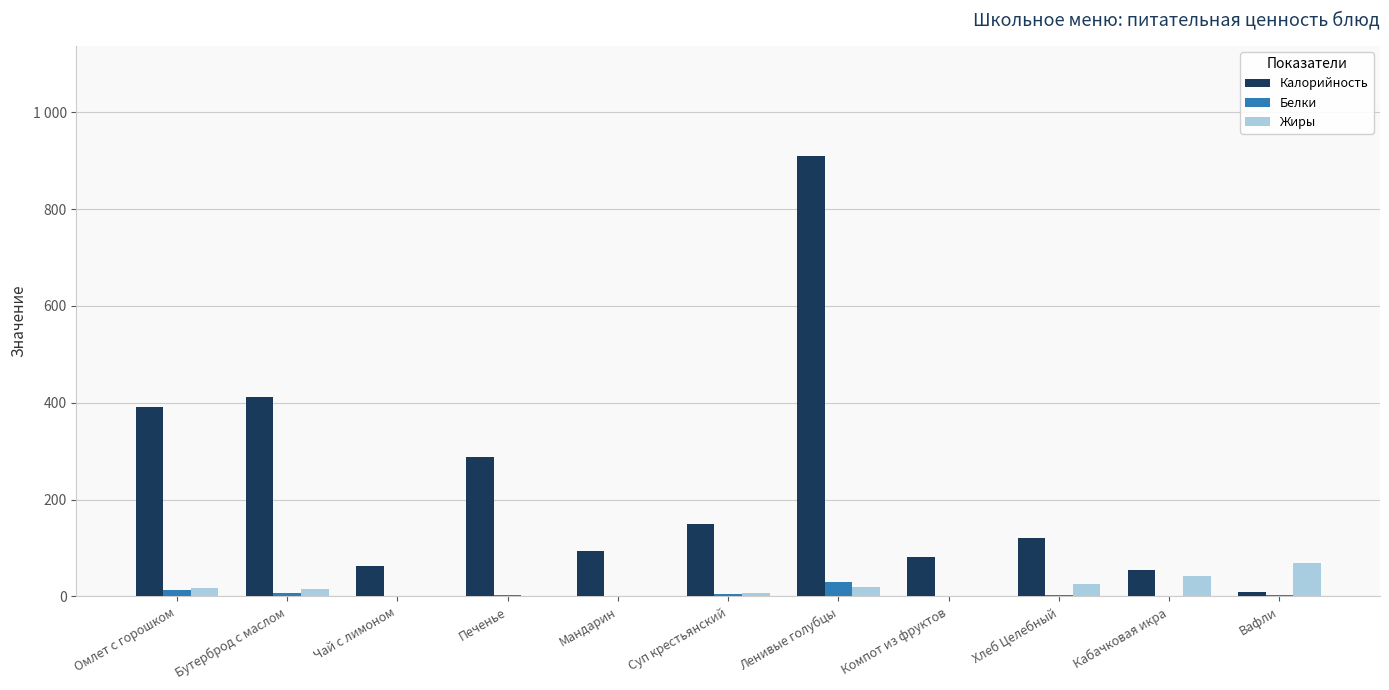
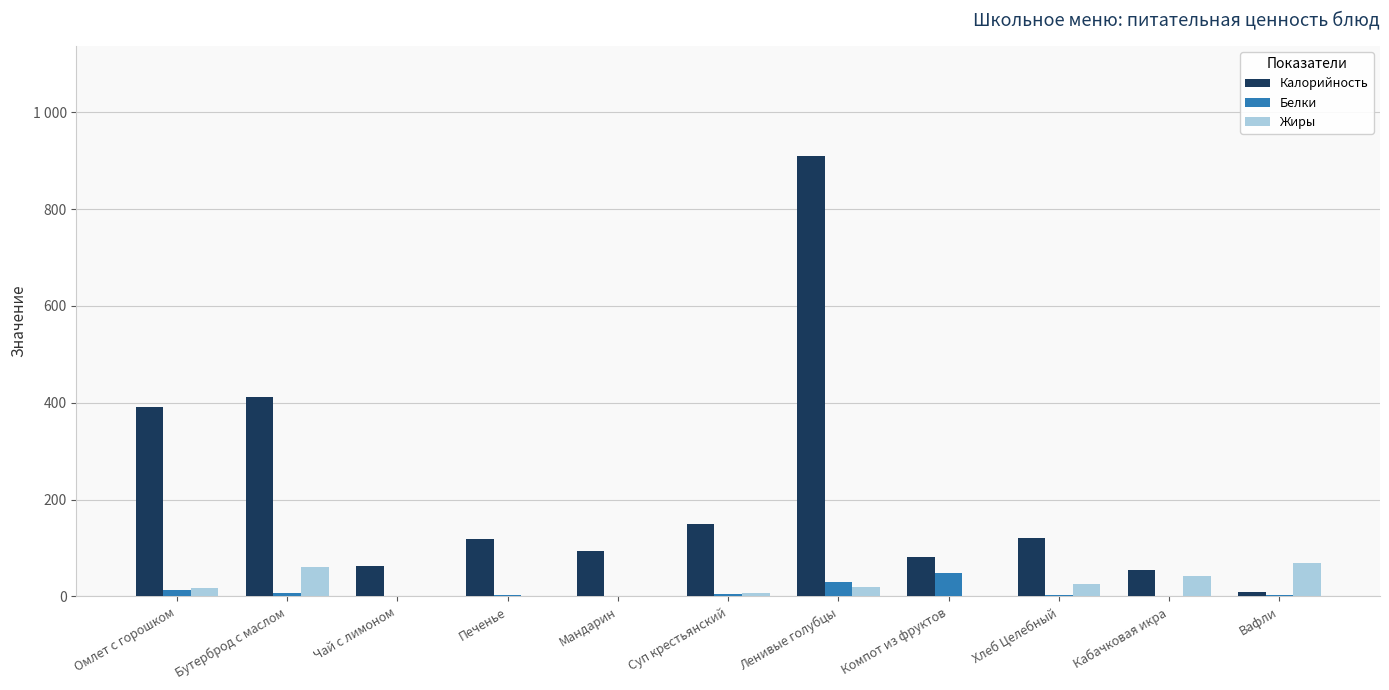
Жиры, Бутерброд с маслом: 20 -> 60
Калорийность, Печенье: 290 -> 120
Белки, Компот из фруктов: 0 -> 50
